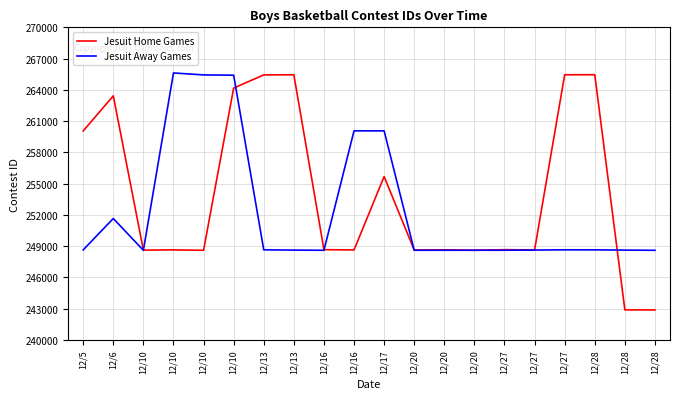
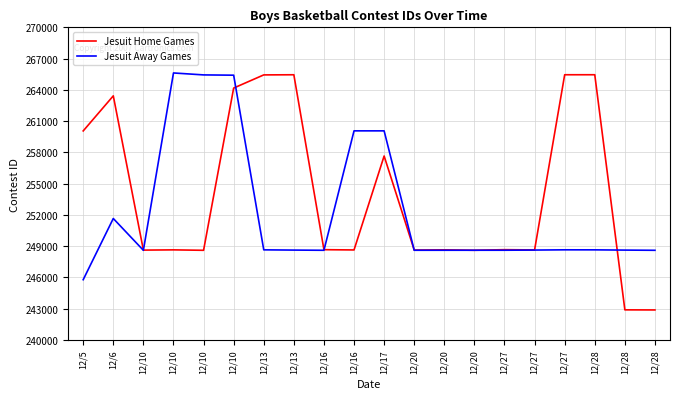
Jesuit Away Games, 12/5: 248600 -> 245800
Jesuit Home Games, 12/17: 255700 -> 257600
